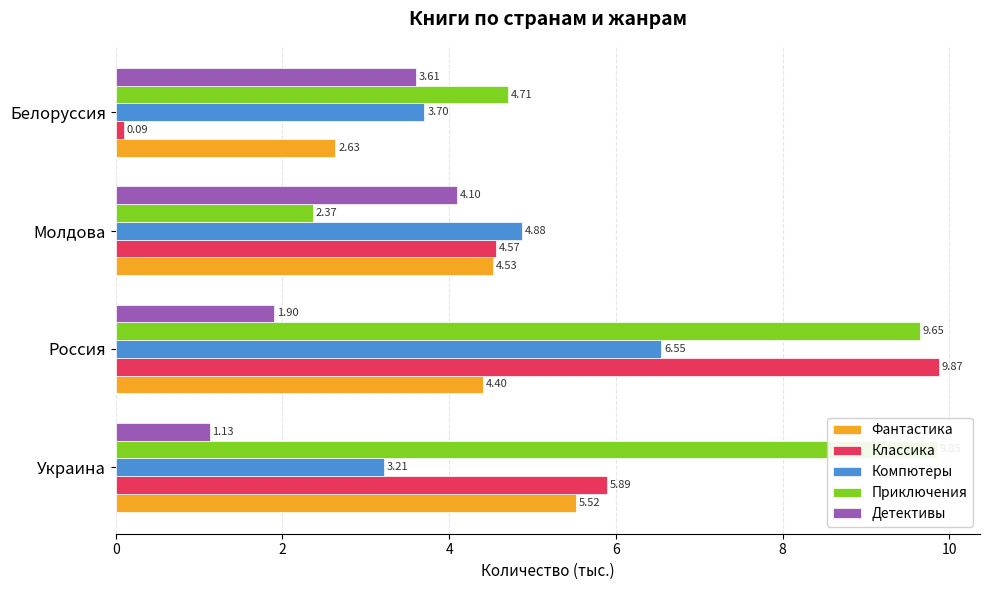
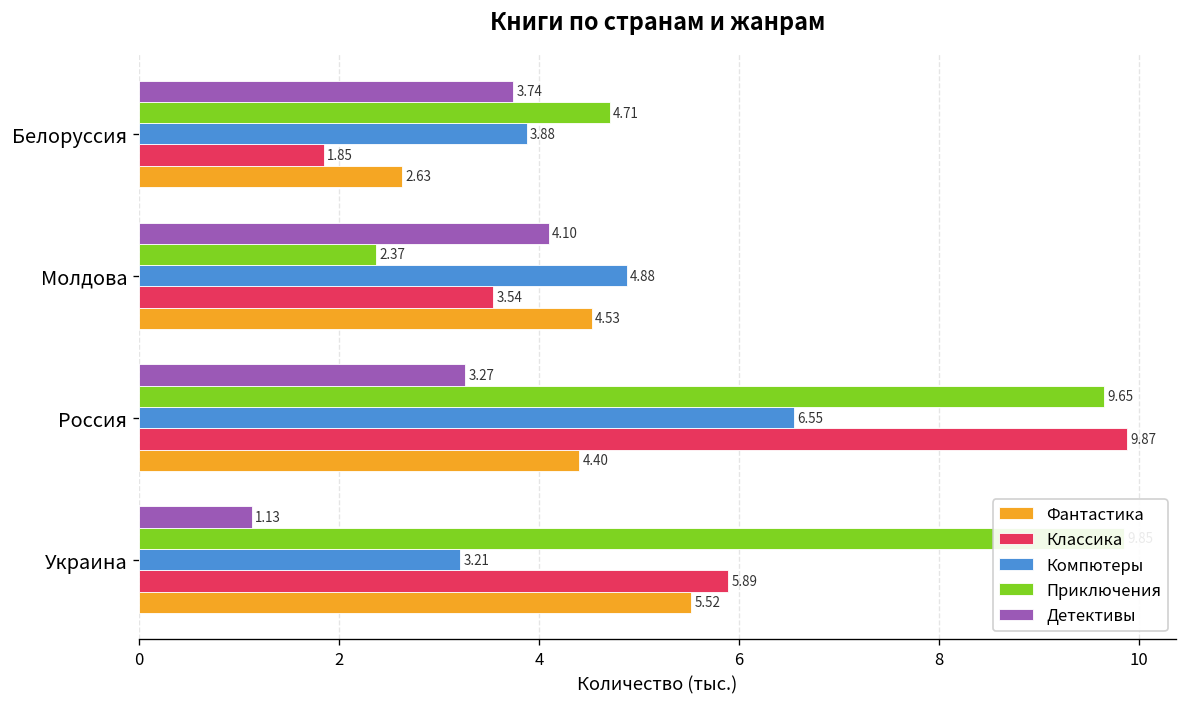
Детективы, Белоруссия: 3.61 -> 3.74
Компютеры, Белоруссия: 3.70 -> 3.88
Классика, Белоруссия: 0.09 -> 1.85
Классика, Молдова: 4.57 -> 3.54
Детективы, Россия: 1.90 -> 3.27
